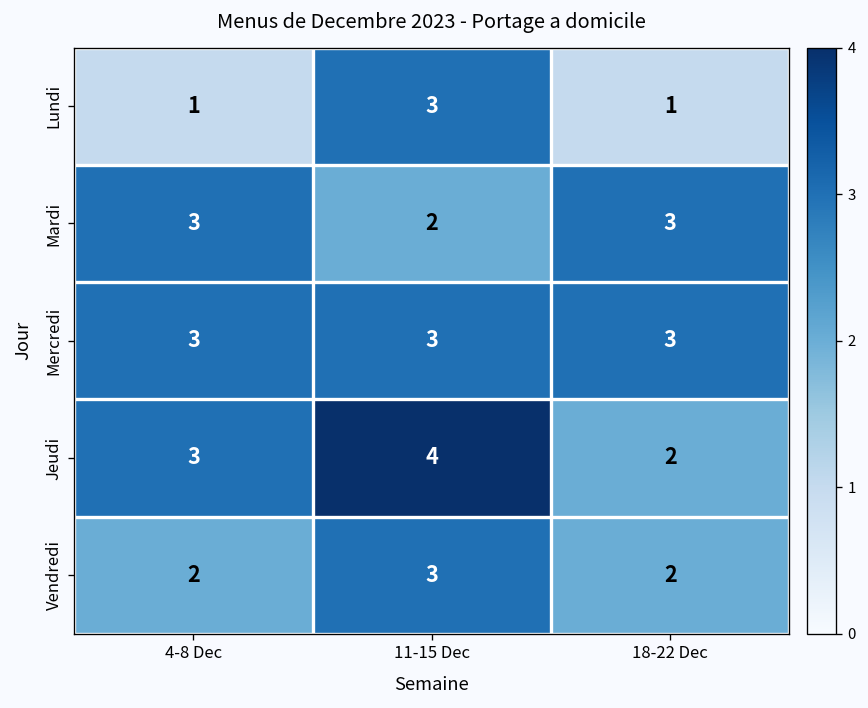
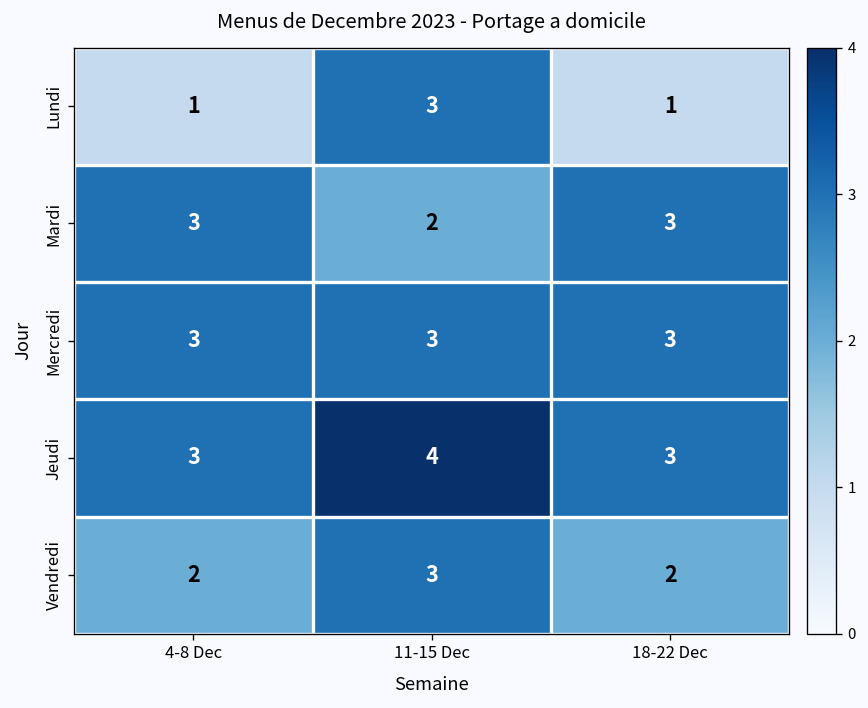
Jeudi, 18-22 Dec: 2 -> 3
